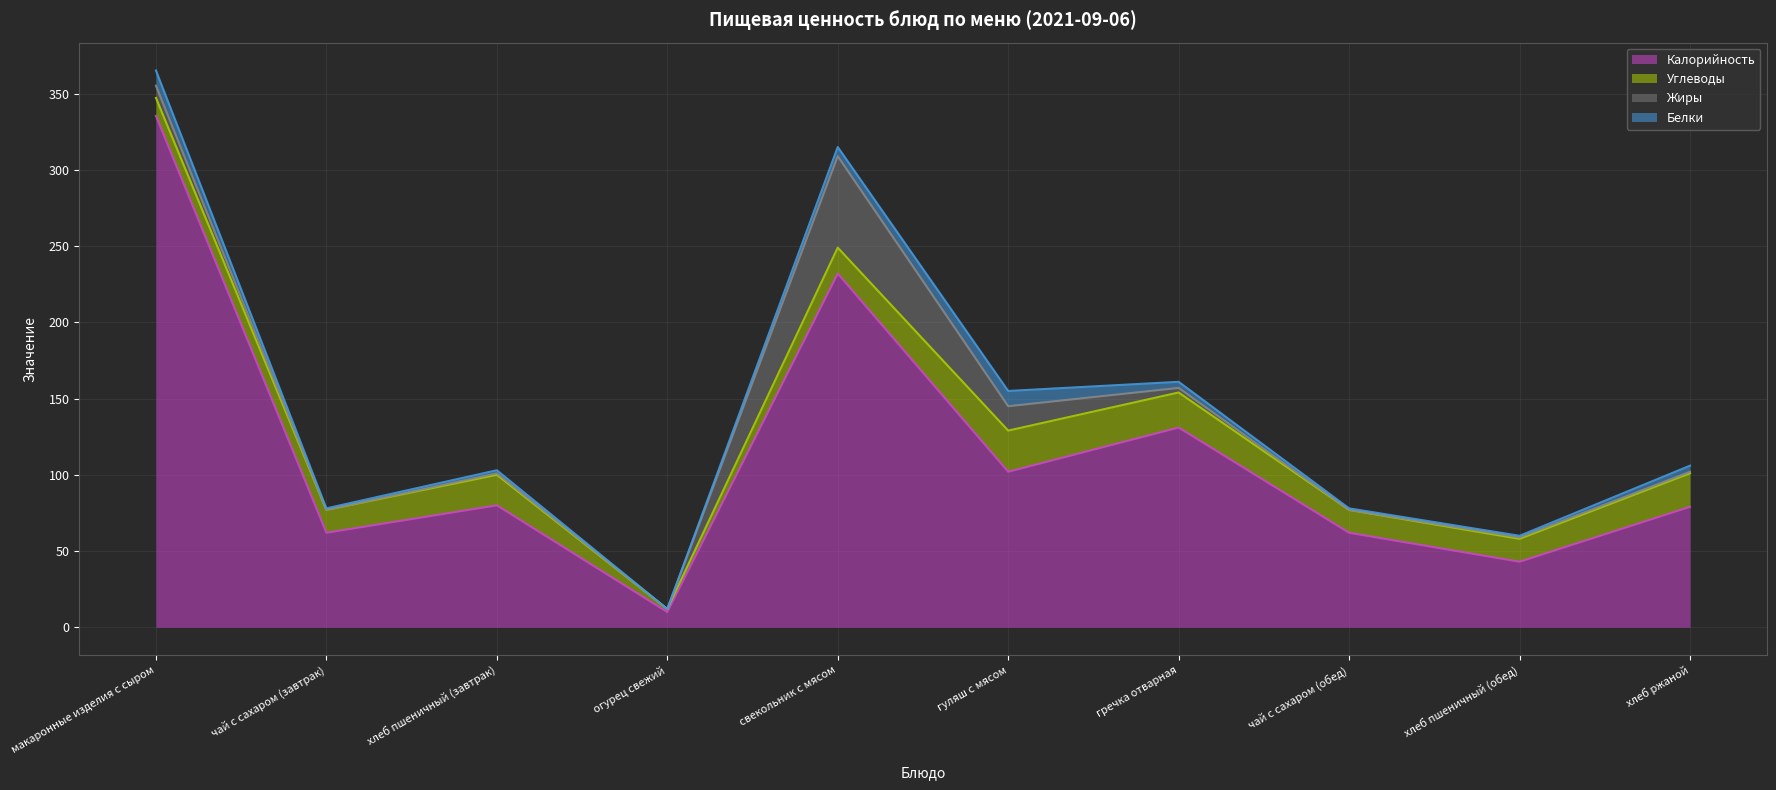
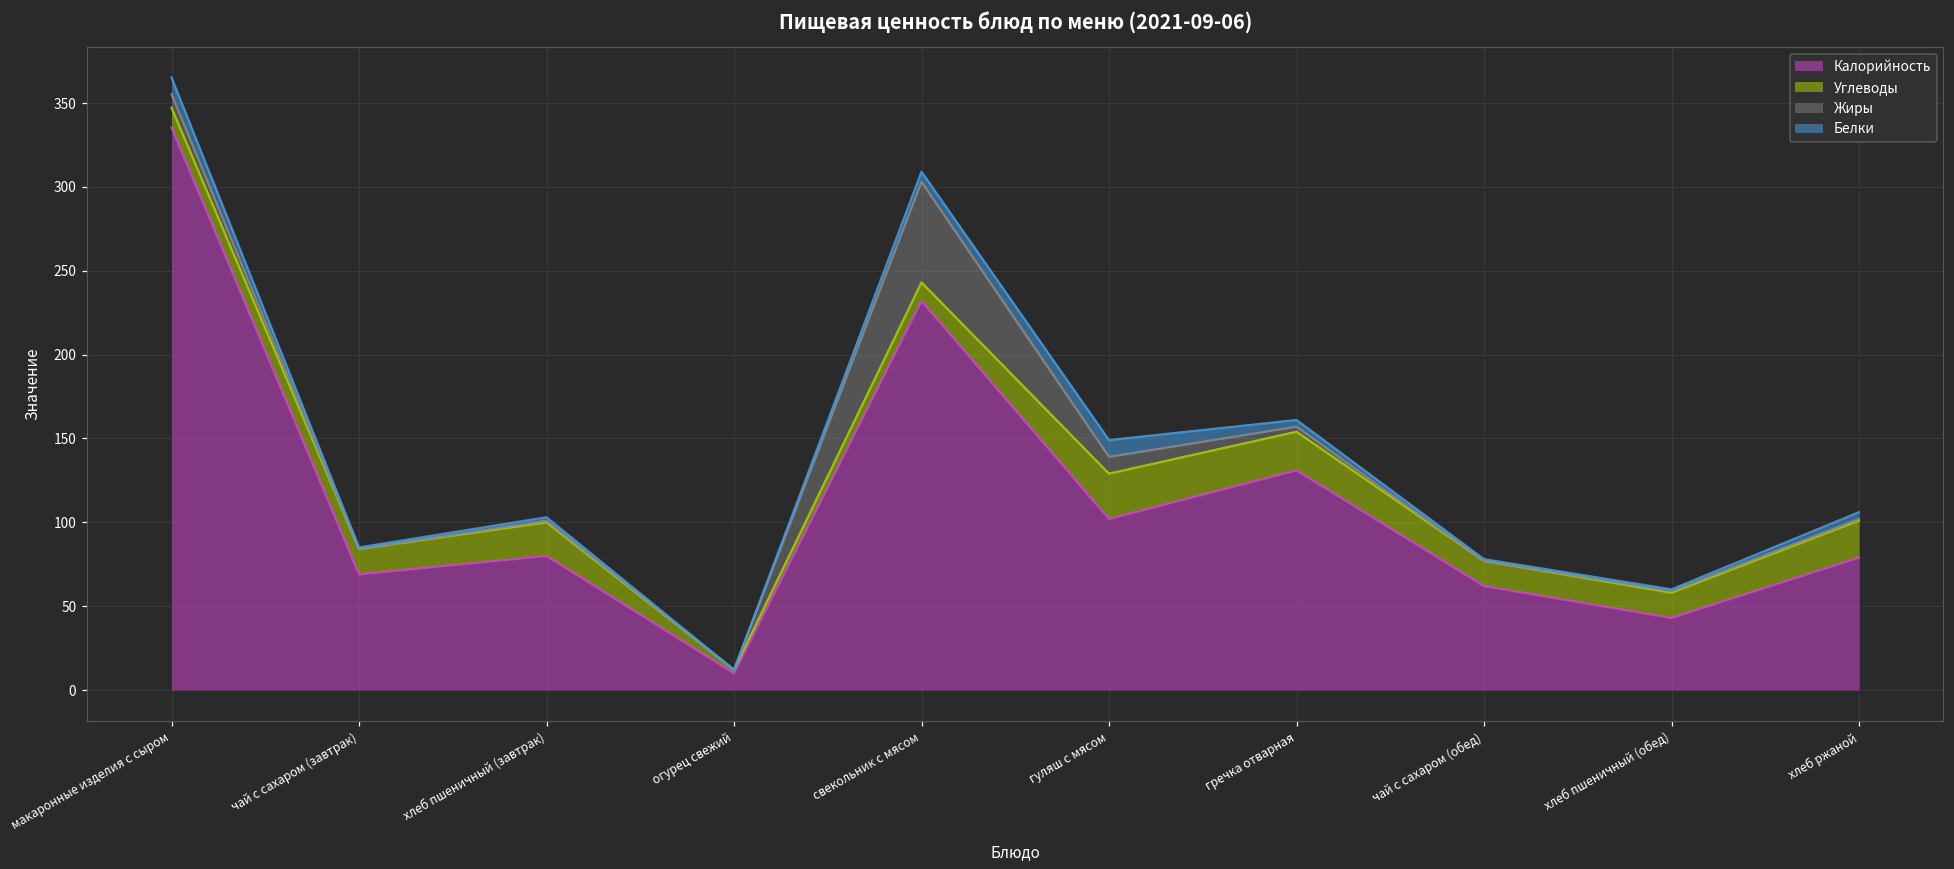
Калорийность, чай с сахаром (завтрак): 62 -> 69
Углеводы, свекольник с мясом: 17 -> 11
Жиры, гуляш с мясом: 16 -> 10
